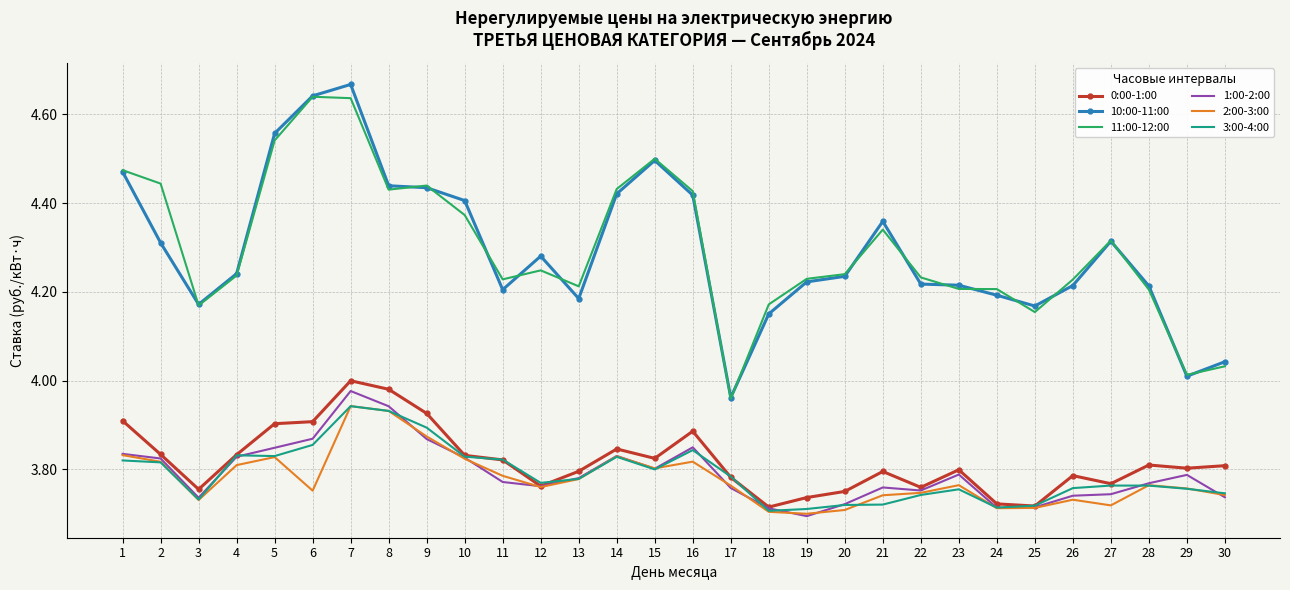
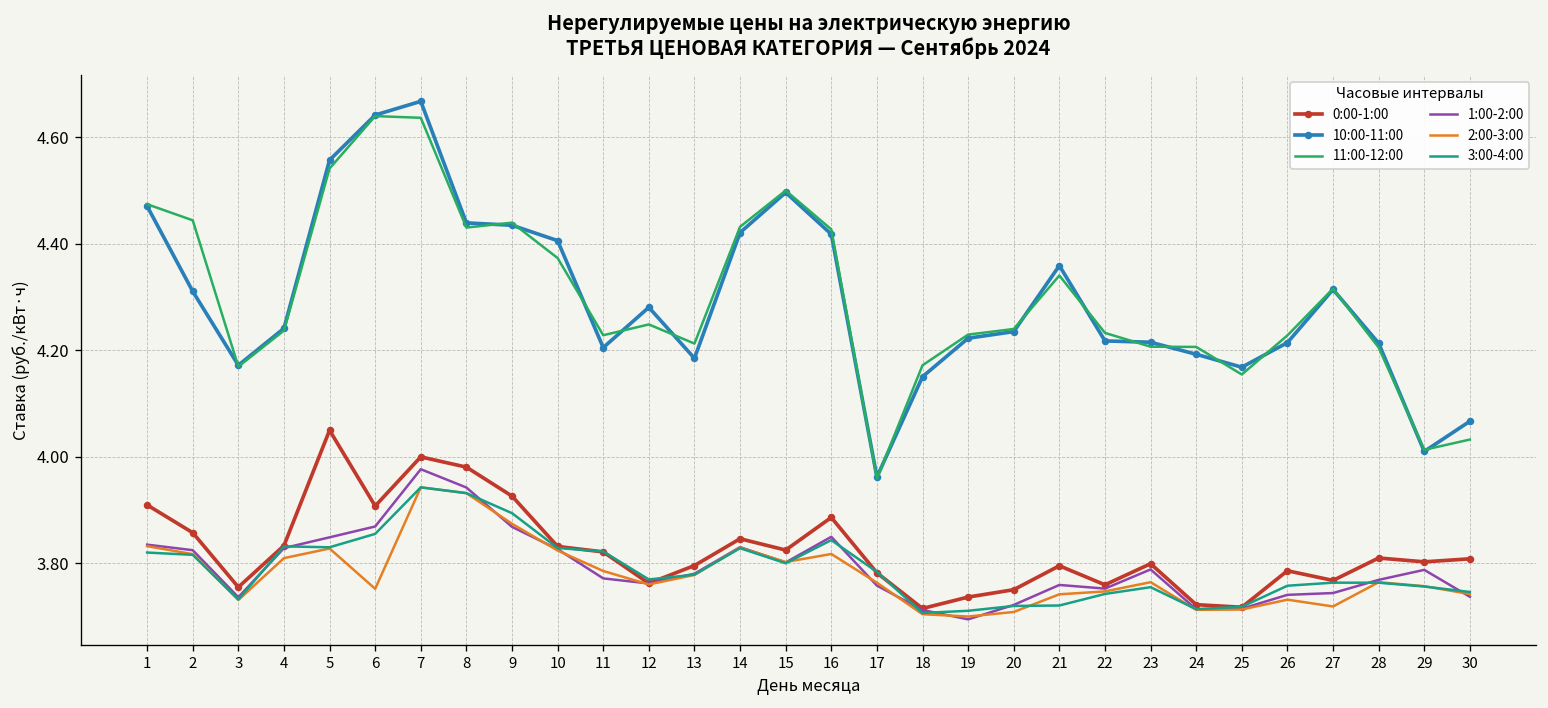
0:00-1:00, 2: 3.83 -> 3.86
0:00-1:00, 5: 3.90 -> 4.05
10:00-11:00, 30: 4.04 -> 4.07
